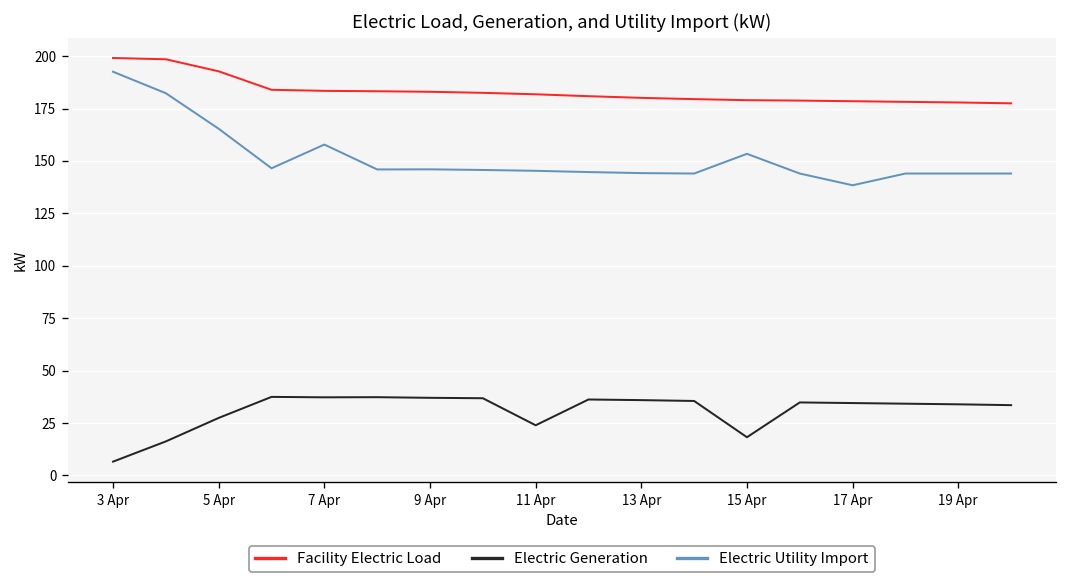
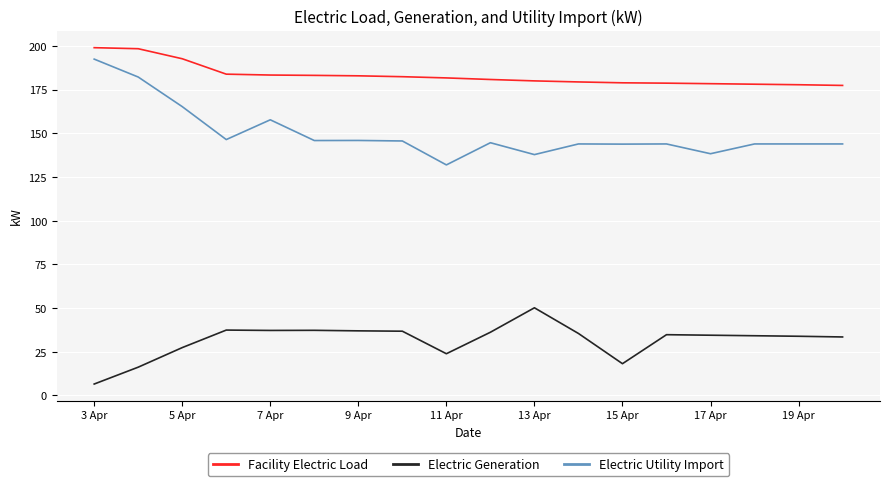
Electric Utility Import, 11 Apr: 145 -> 132
Electric Generation, 13 Apr: 36 -> 50
Electric Utility Import, 13 Apr: 144 -> 138
Electric Utility Import, 15 Apr: 153 -> 144
